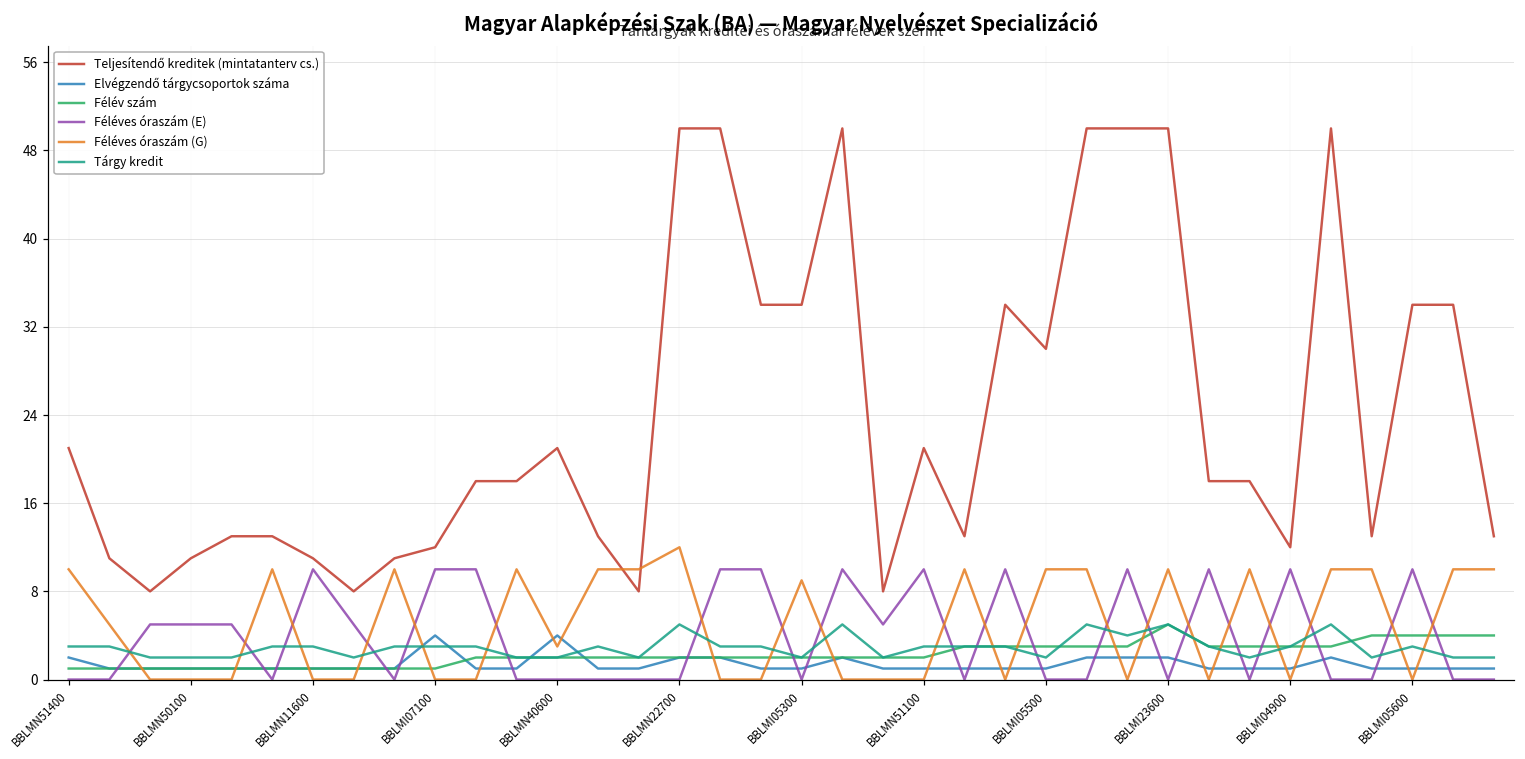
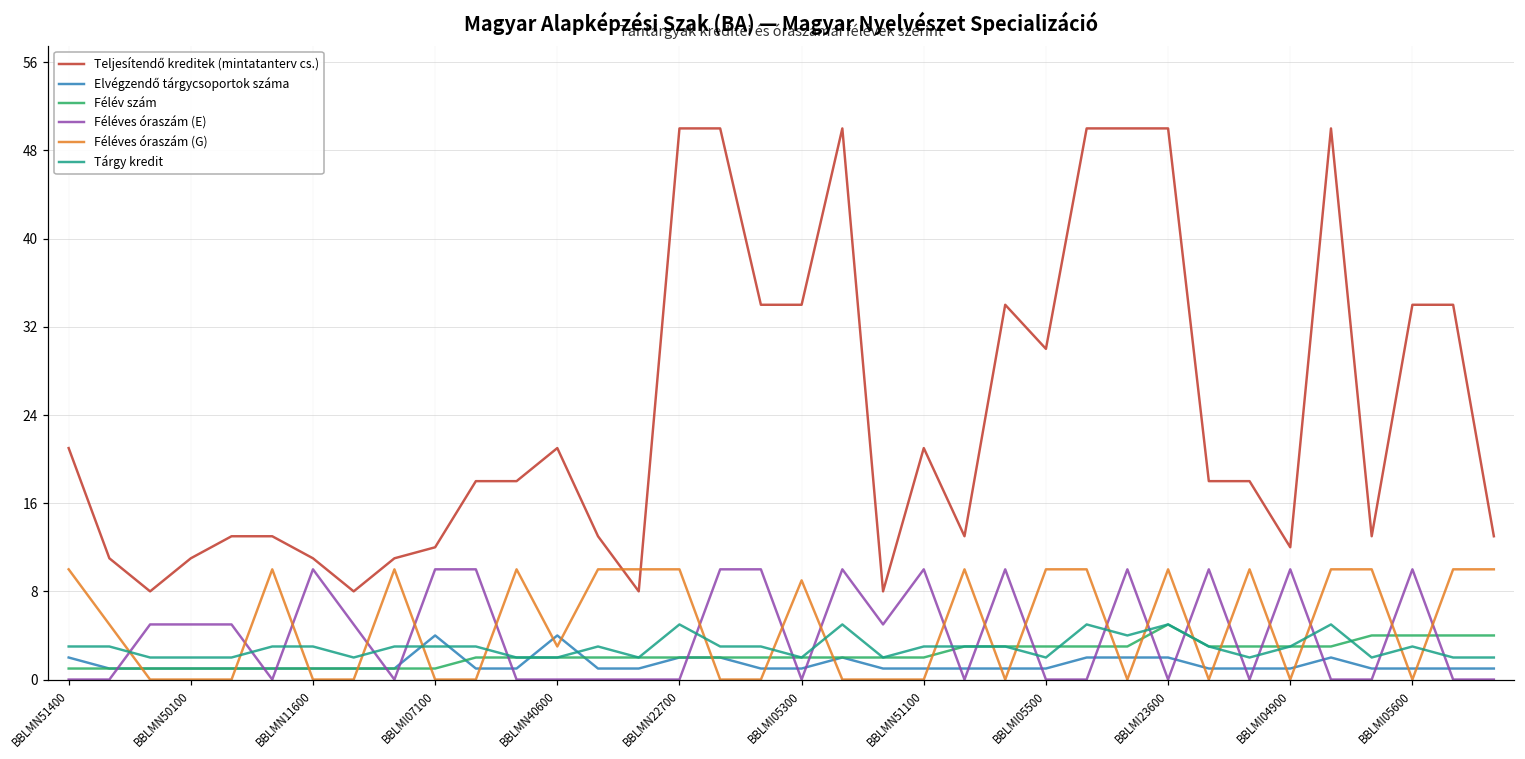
Féléves óraszám (G), BBLMN22700: 12 -> 10
